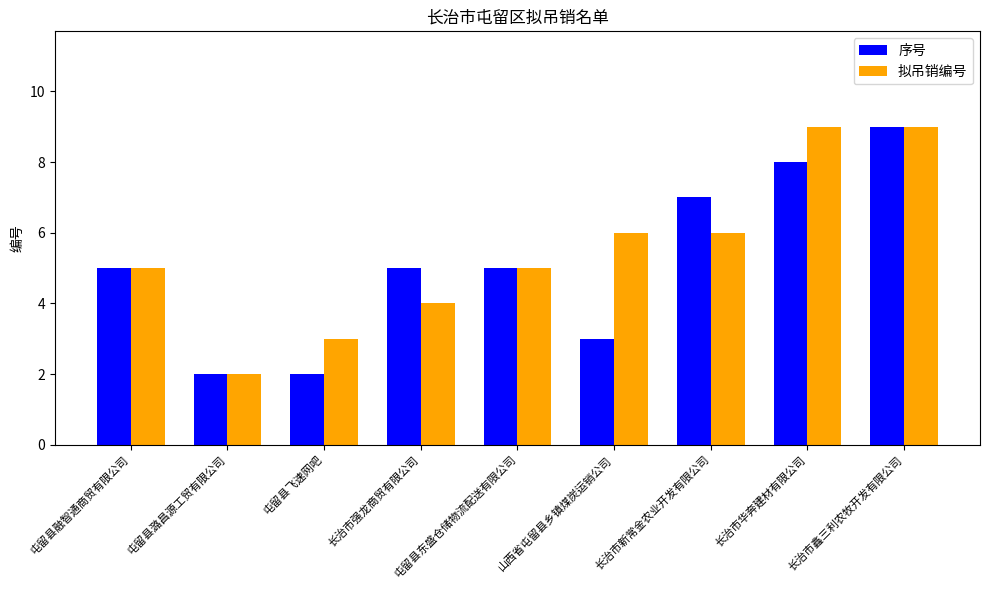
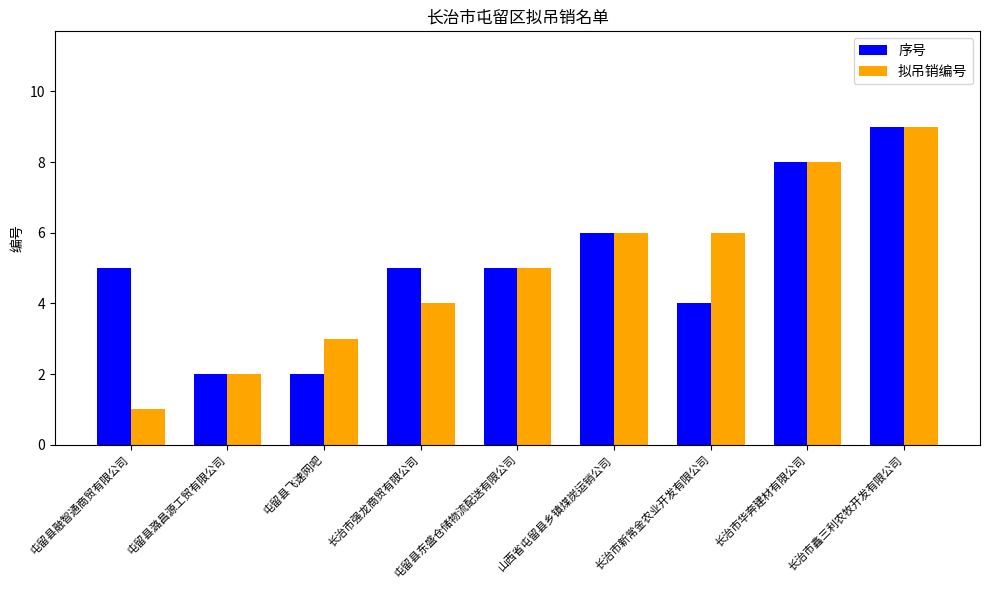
拟吊销编号, 屯留县融智通商贸有限公司: 5 -> 1
序号, 山西省屯留县乡镇煤炭运销公司: 3 -> 6
序号, 长治市新常金农业开发有限公司: 7 -> 4
拟吊销编号, 长治市华奔建材有限公司: 9 -> 8
